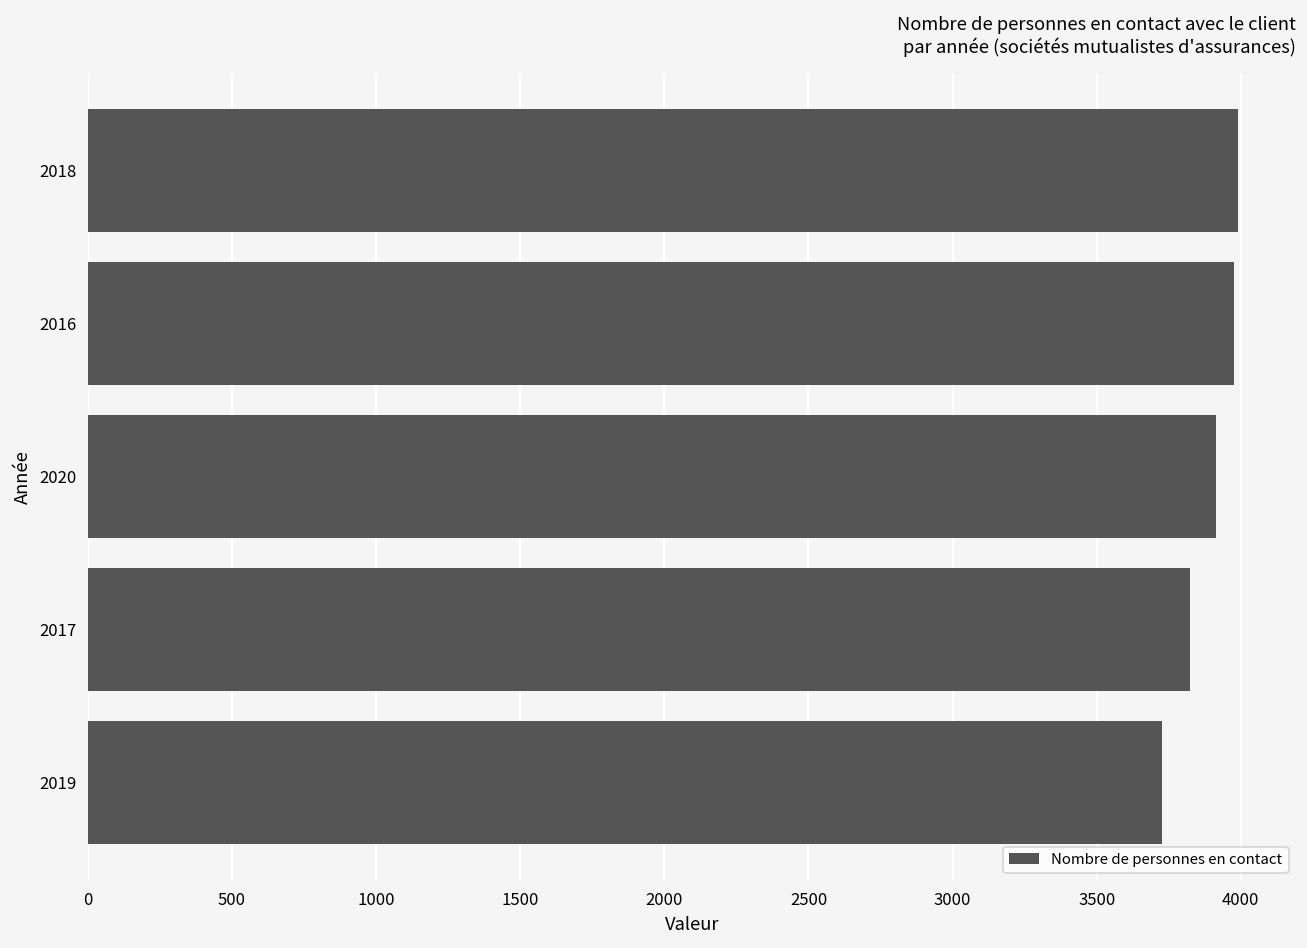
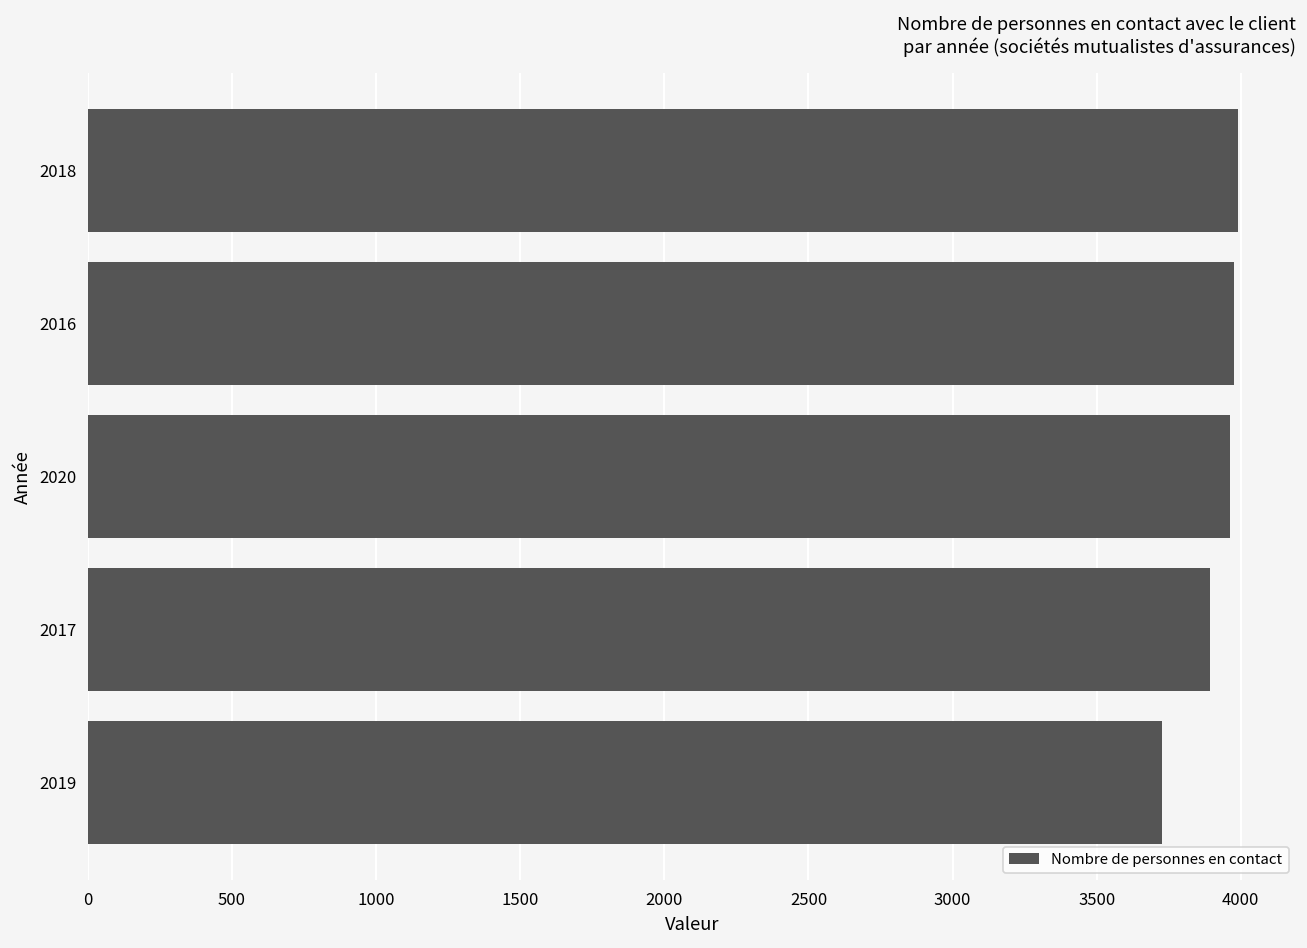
2020: 3910 -> 3960
2017: 3820 -> 3890
